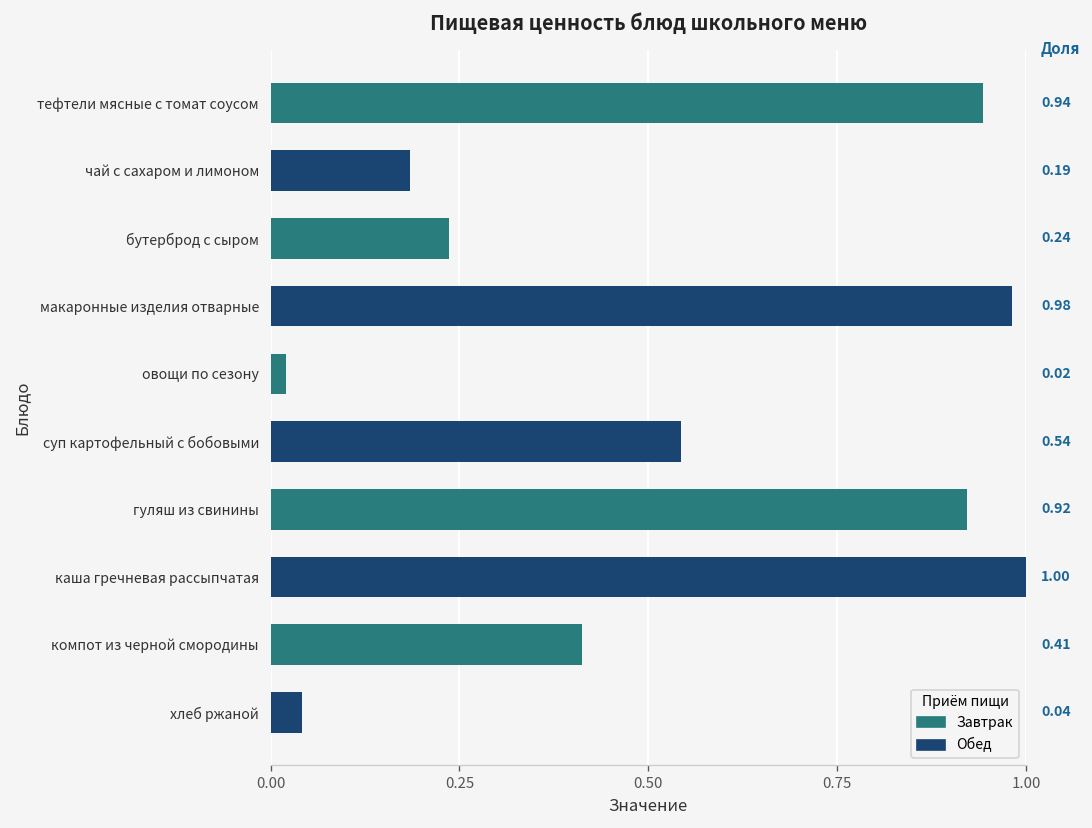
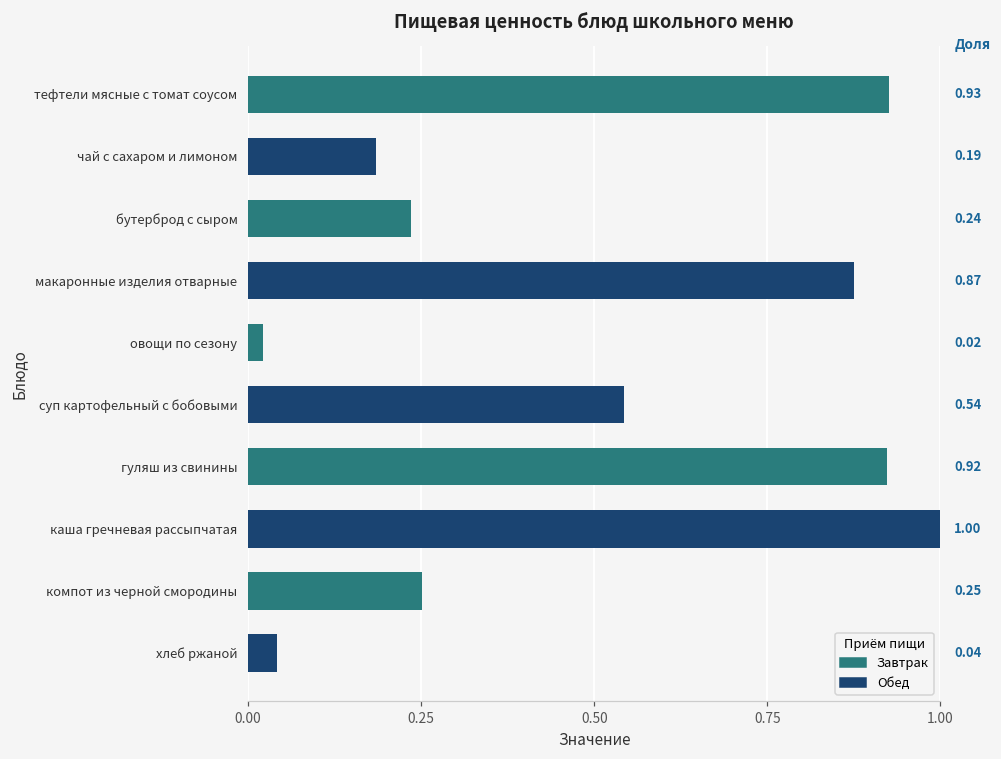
тефтели мясные с томат соусом: 0.94 -> 0.93
макаронные изделия отварные: 0.98 -> 0.87
компот из черной смородины: 0.41 -> 0.25
